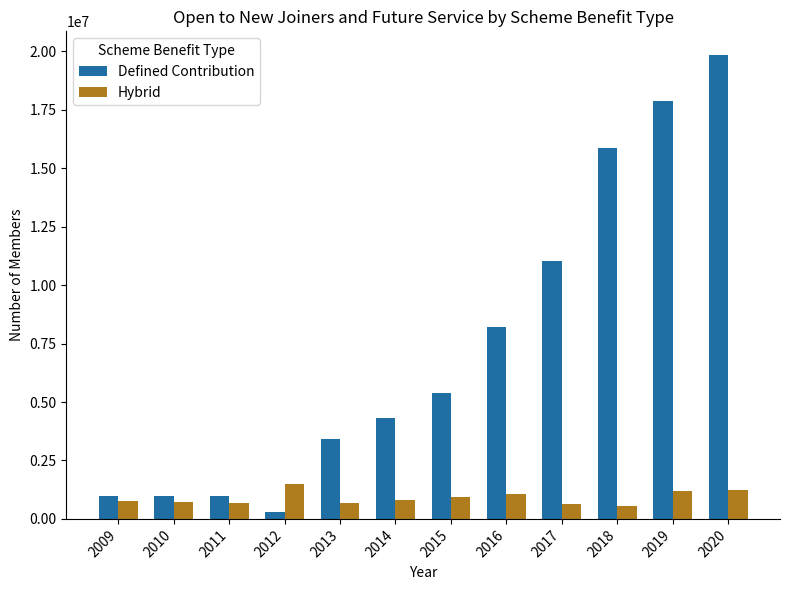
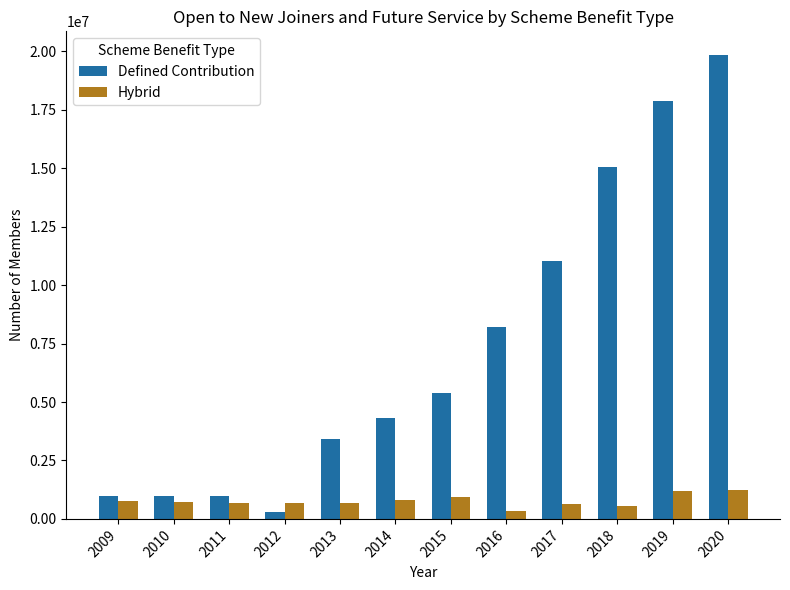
Hybrid, 2012: 1500000 -> 700000
Hybrid, 2016: 1000000 -> 300000
Defined Contribution, 2018: 15900000 -> 15100000
